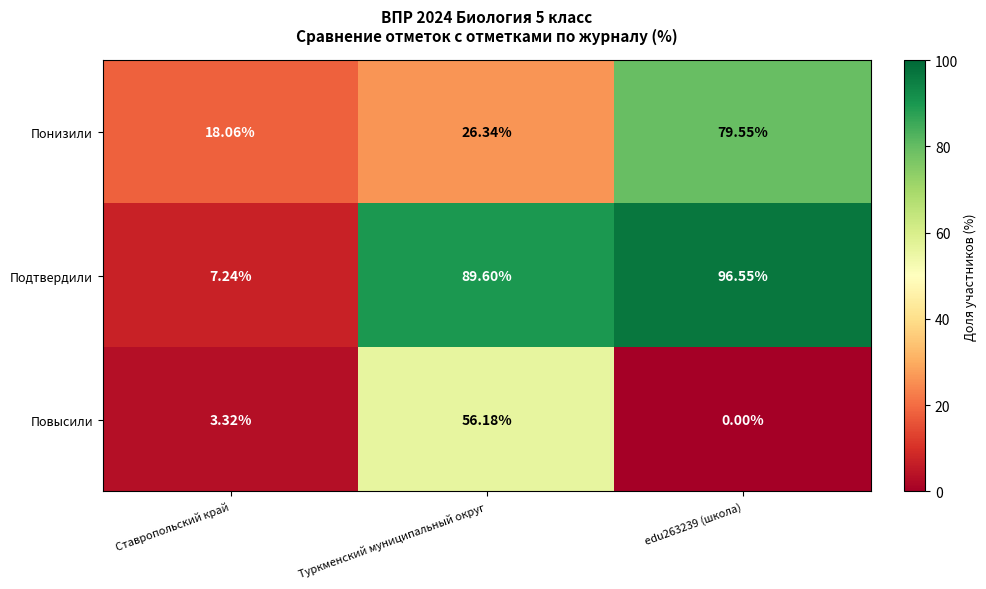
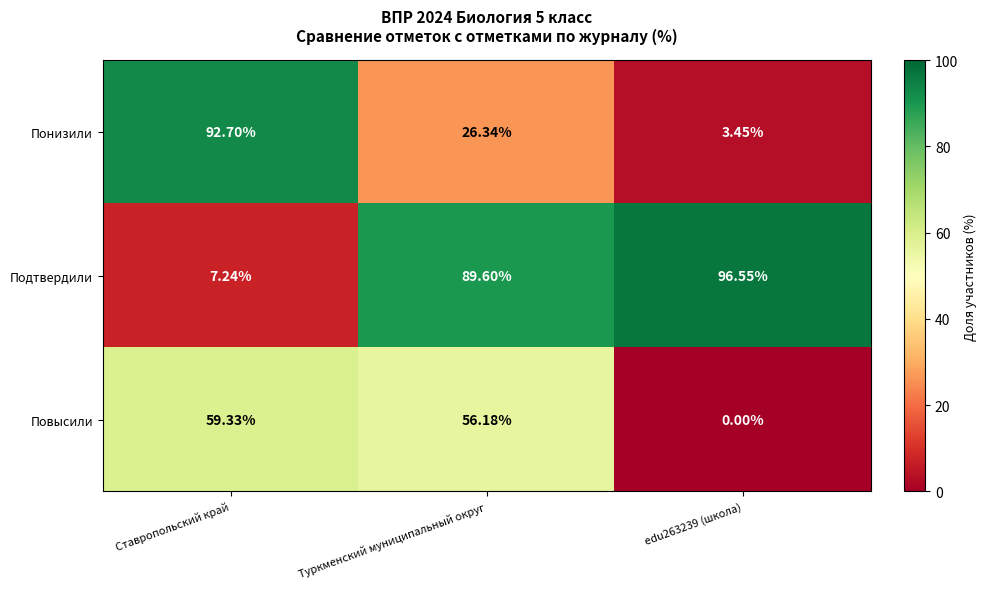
Понизили, Ставропольский край: 18.06% -> 92.70%
Понизили, edu263239 (школа): 79.55% -> 3.45%
Повысили, Ставропольский край: 3.32% -> 59.33%
